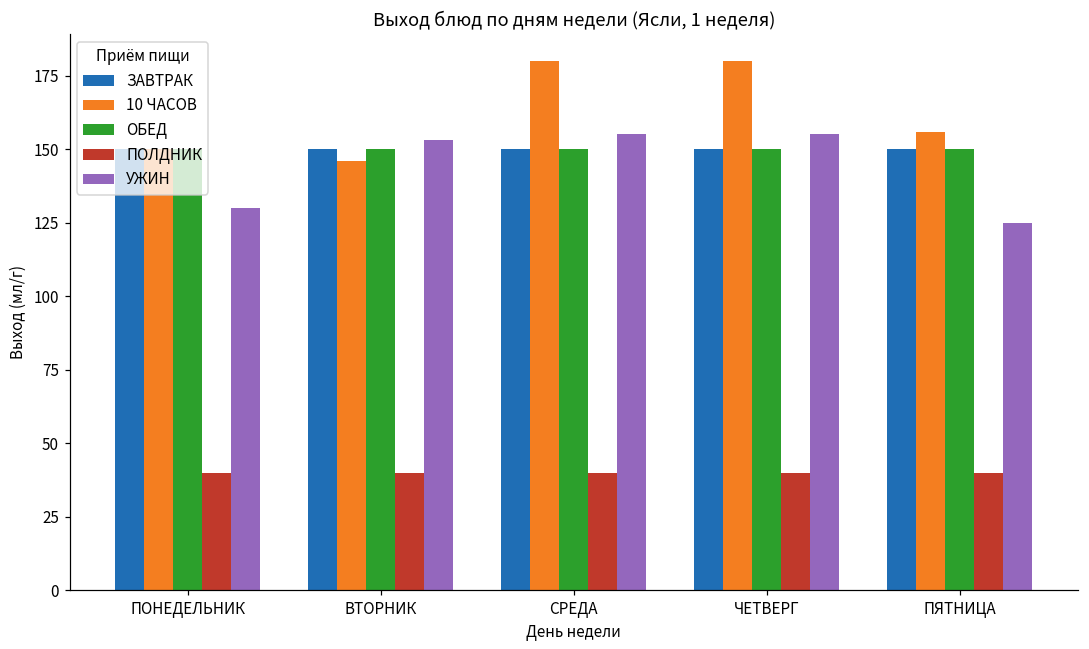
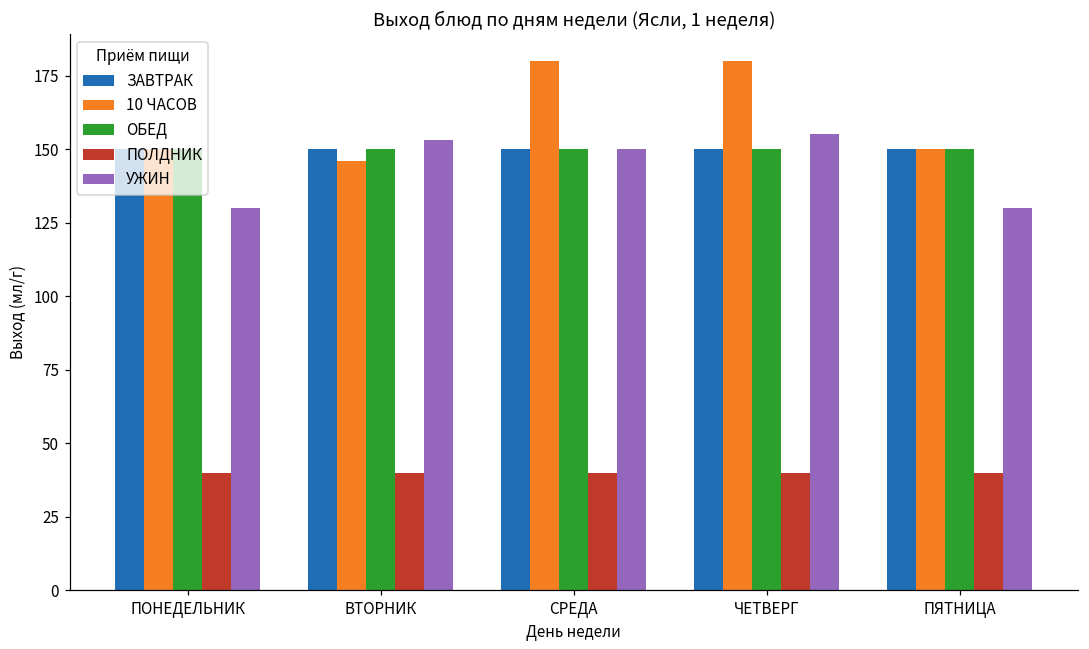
УЖИН, СРЕДА: 155 -> 150
10 ЧАСОВ, ПЯТНИЦА: 156 -> 150
УЖИН, ПЯТНИЦА: 125 -> 130
